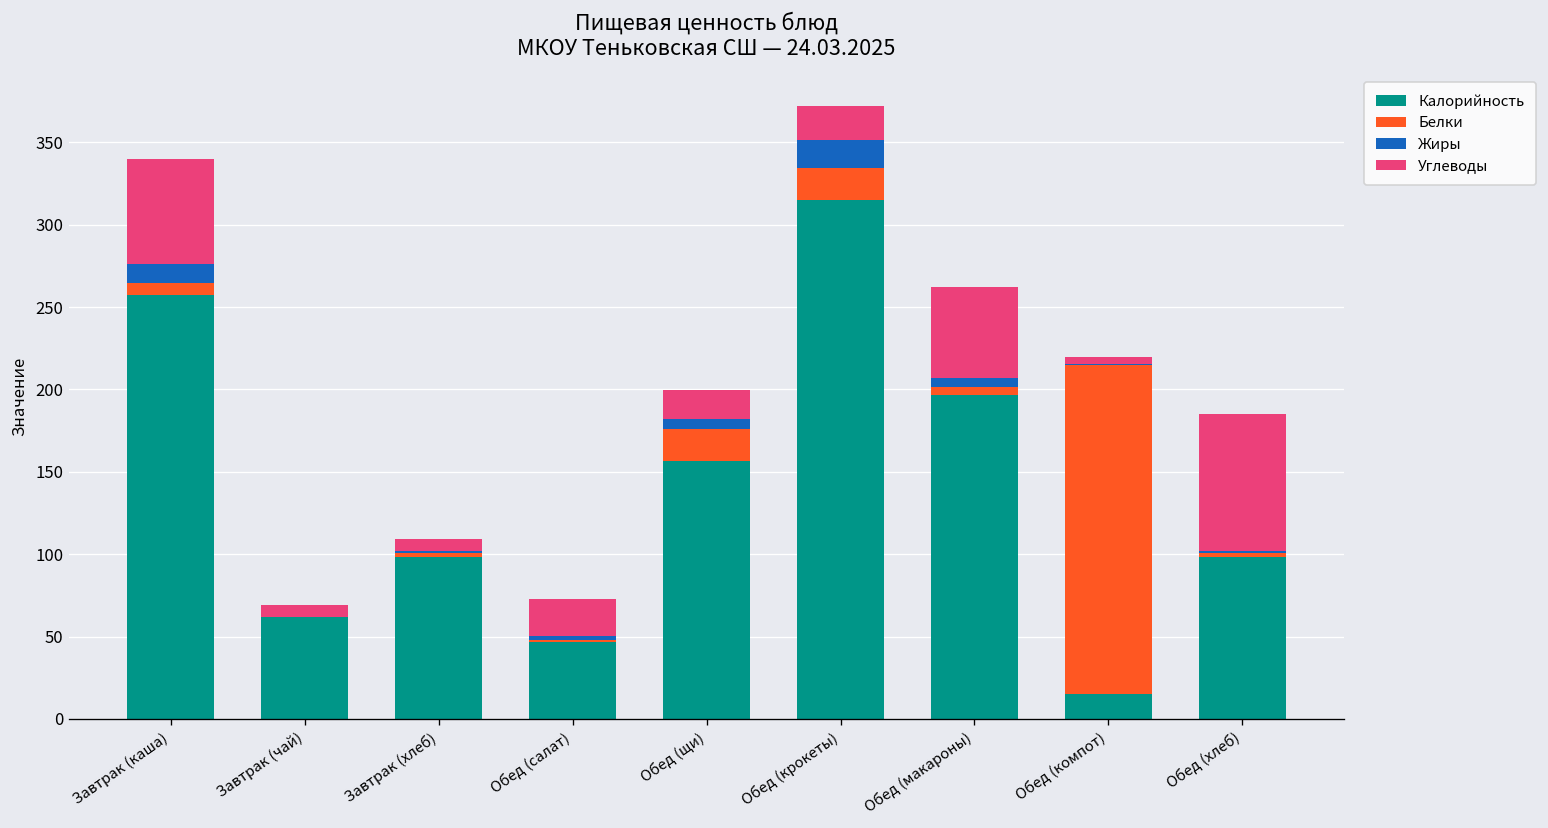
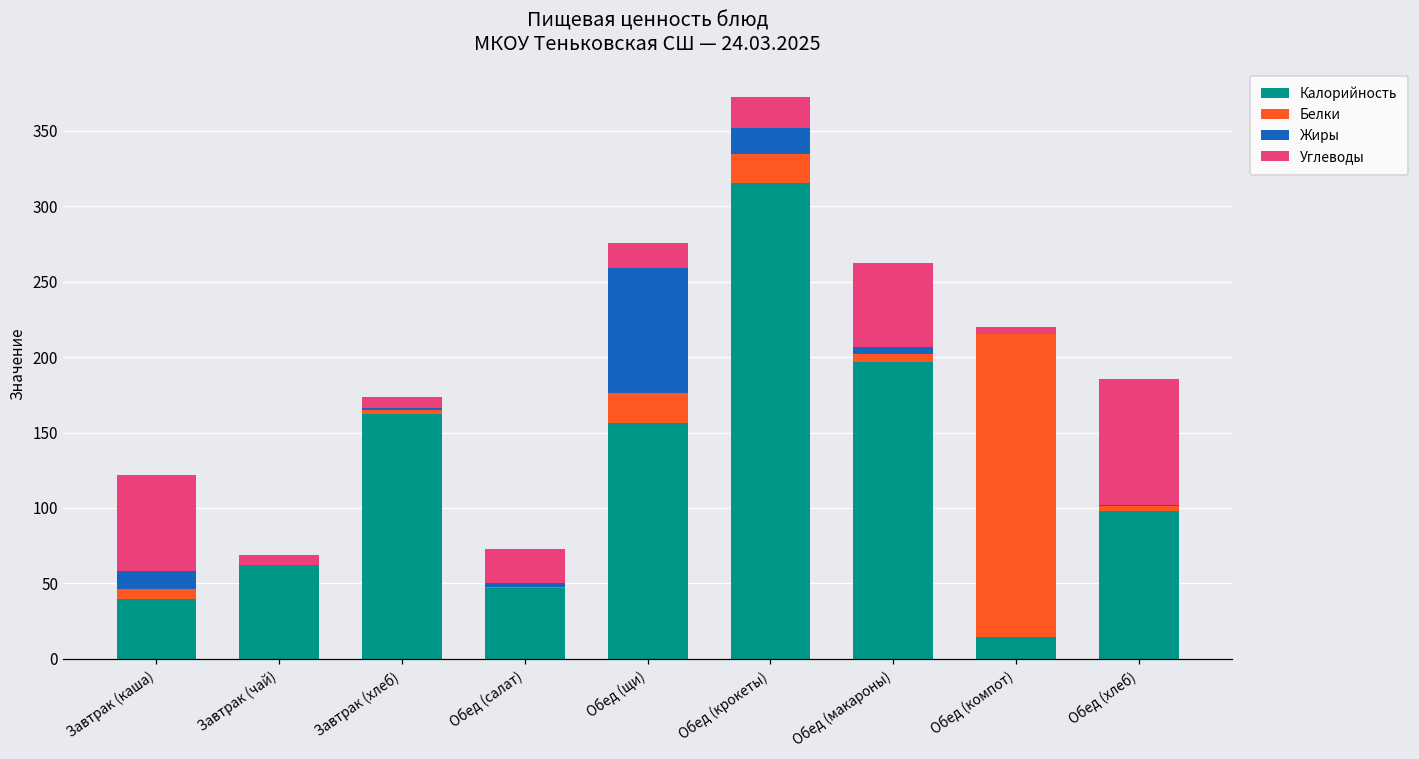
Калорийность, Завтрак (каша): 258 -> 39
Калорийность, Завтрак (хлеб): 98 -> 162
Жиры, Обед (щи): 6 -> 82
